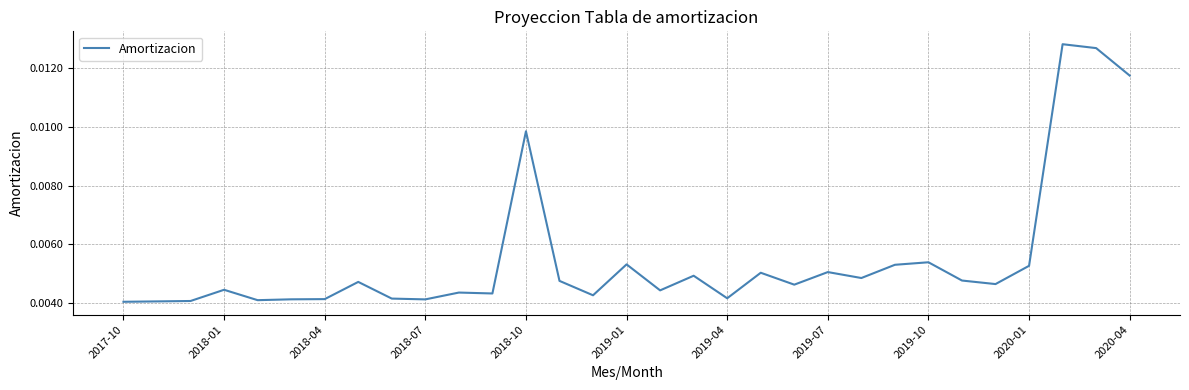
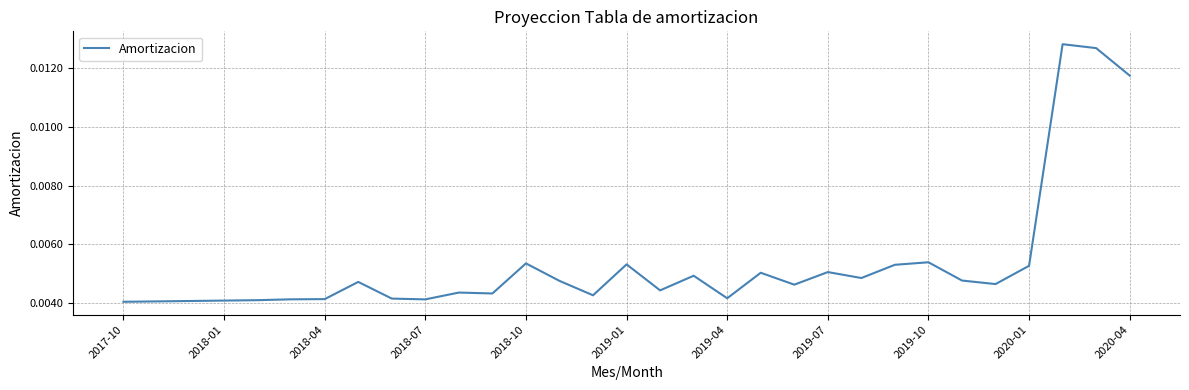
2018-01: 0.0044 -> 0.0041
2018-10: 0.0099 -> 0.0053
